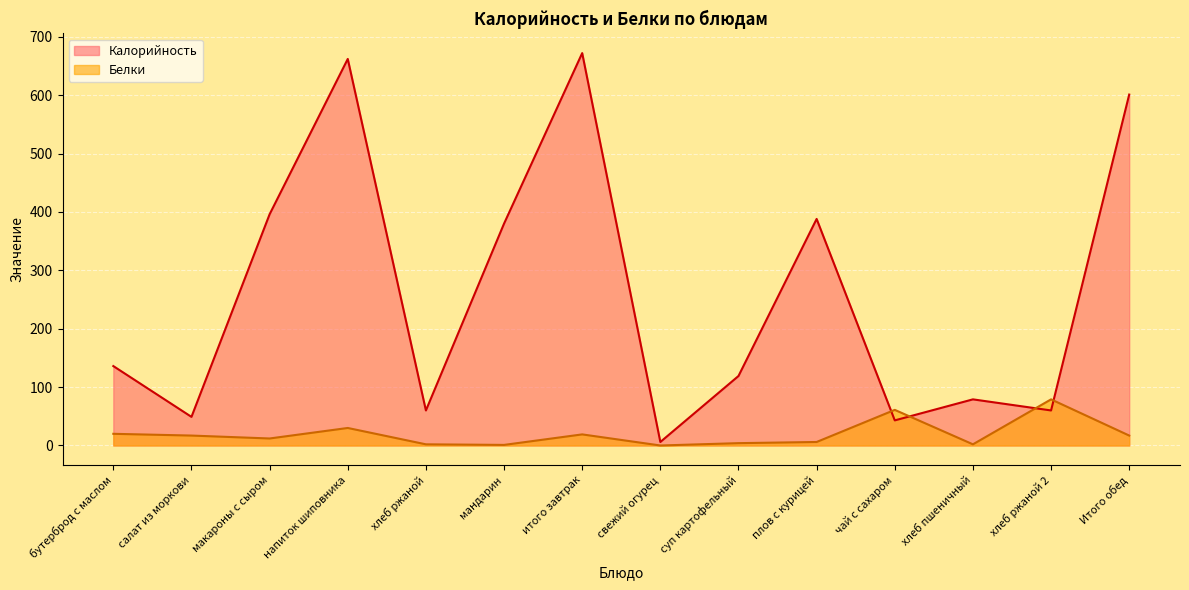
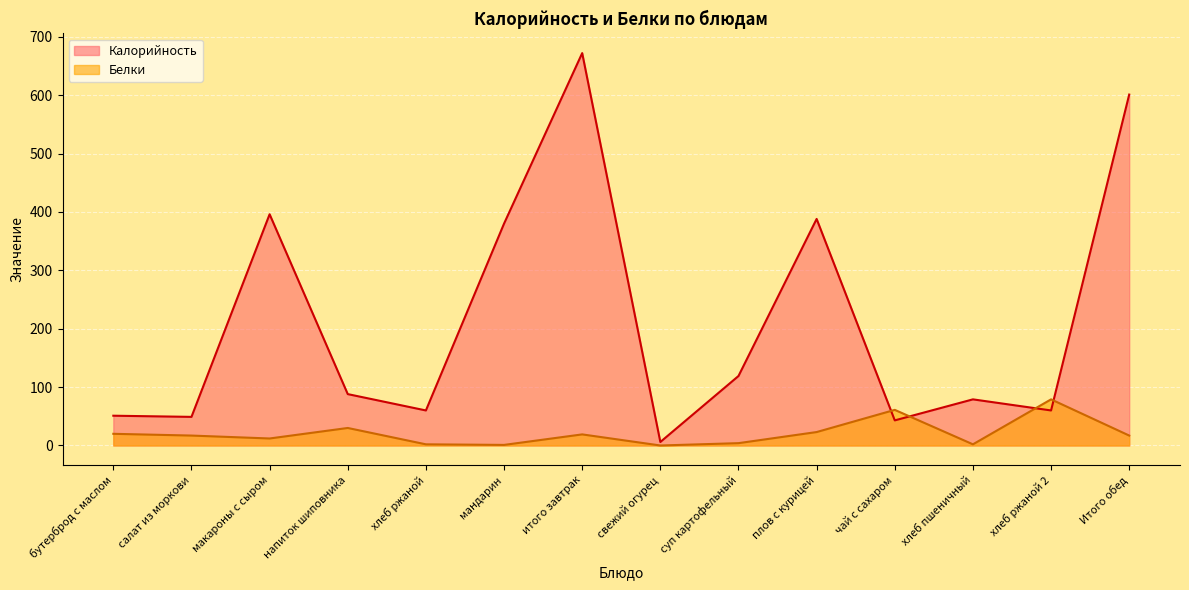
Калорийность, бутерброд с маслом: 140 -> 50
Калорийность, напиток шиповника: 660 -> 90
Белки, плов с курицей: 10 -> 20
